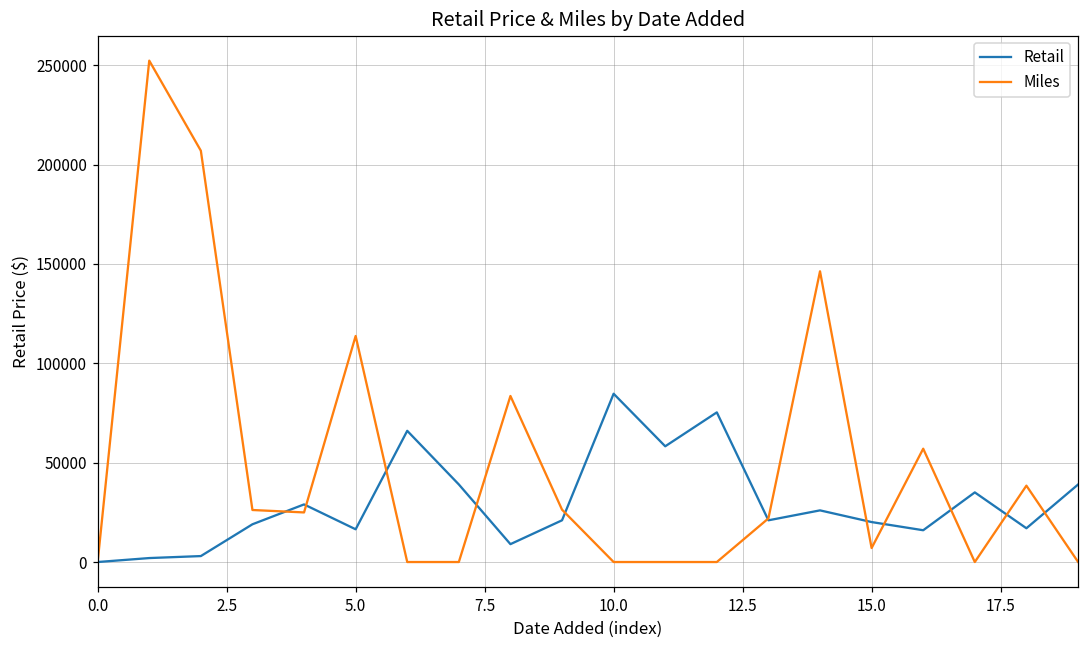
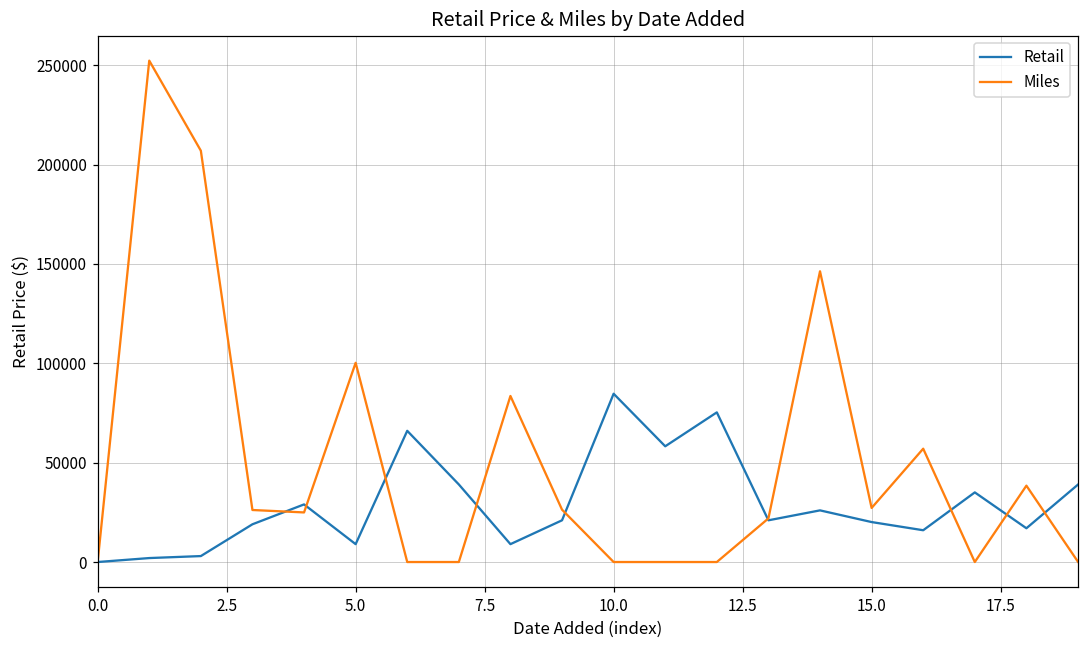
Retail, 5.0: 16000 -> 9000
Miles, 5.0: 114000 -> 100000
Miles, 15.0: 7000 -> 27000
